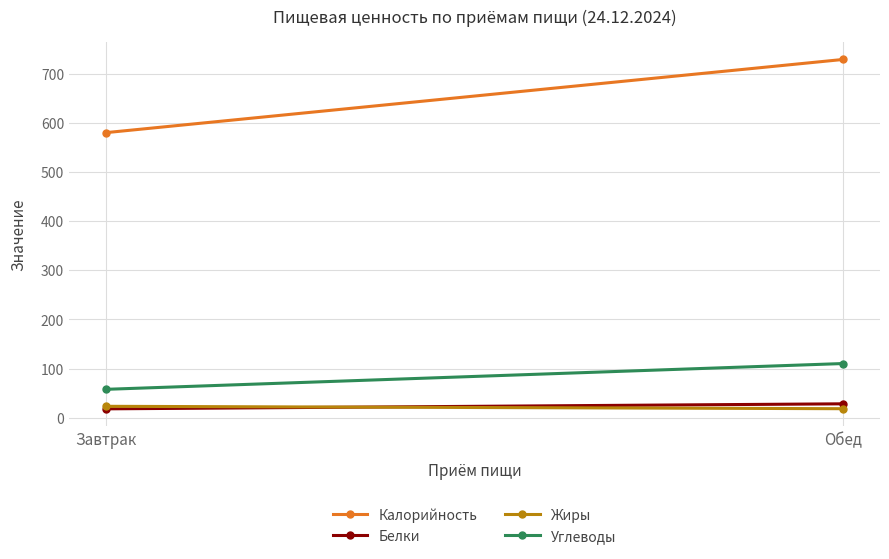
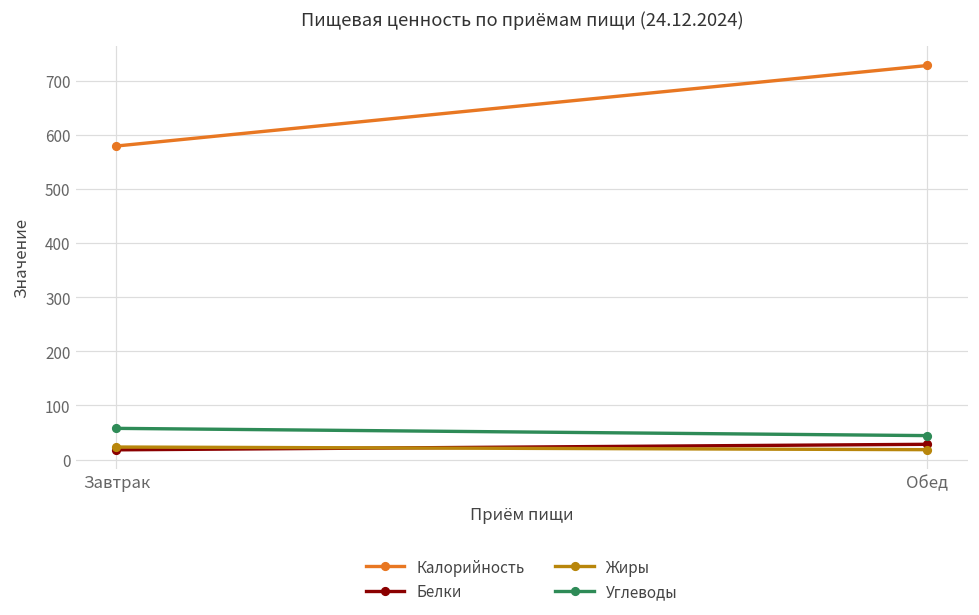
Углеводы, Обед: 110 -> 40
